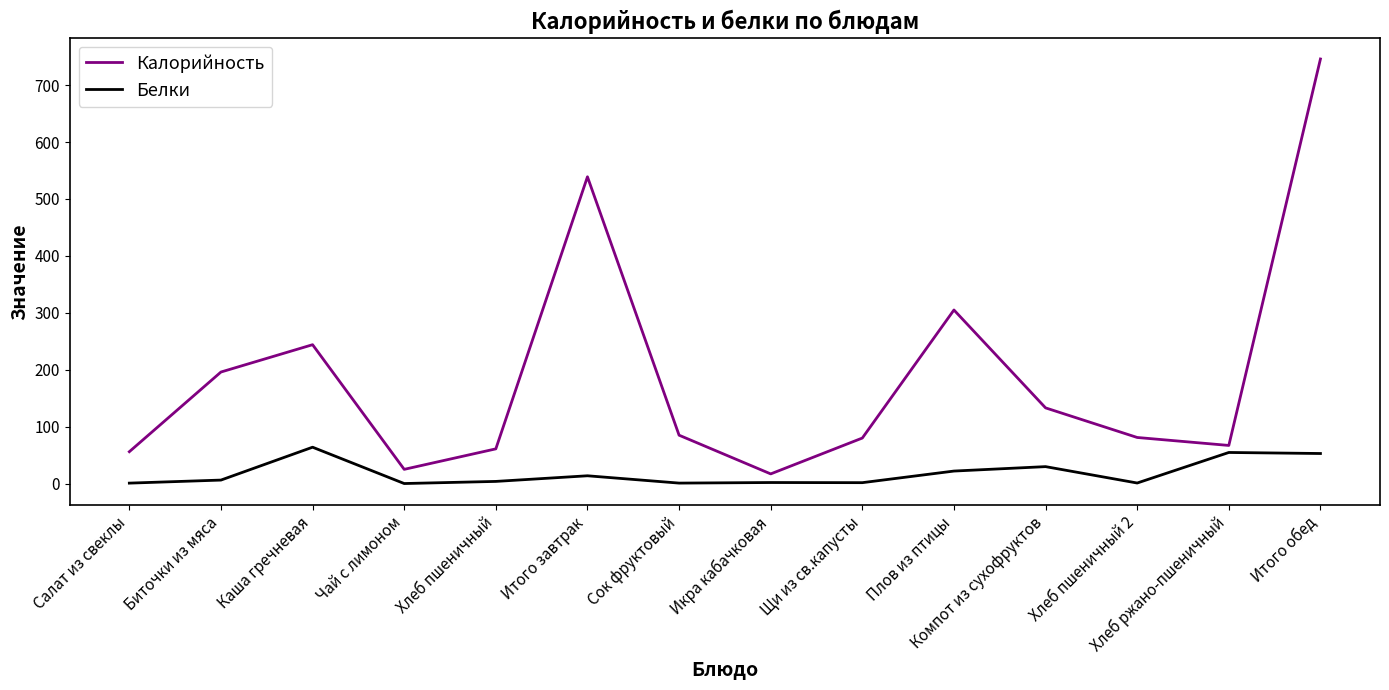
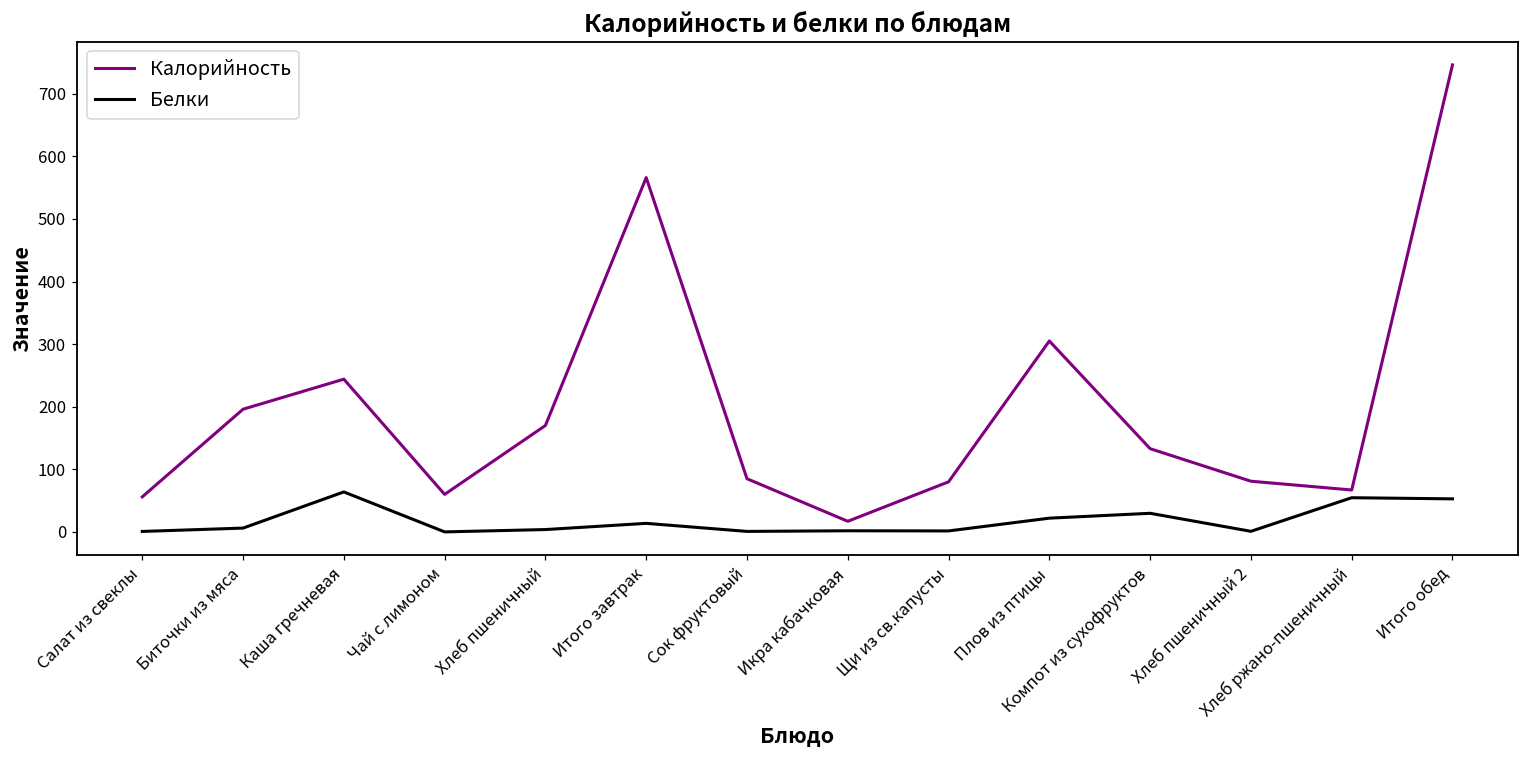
Калорийность, Чай с лимоном: 30 -> 60
Калорийность, Хлеб пшеничный: 60 -> 170
Калорийность, Итого завтрак: 540 -> 570
